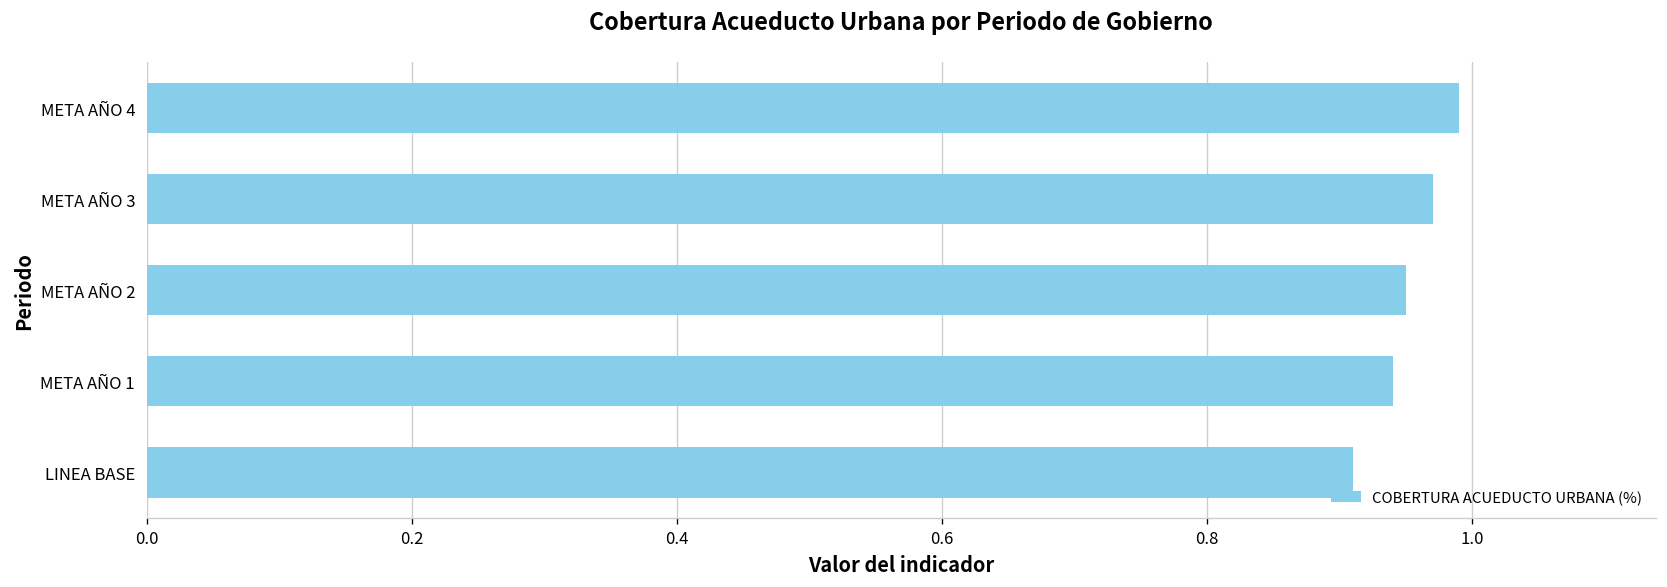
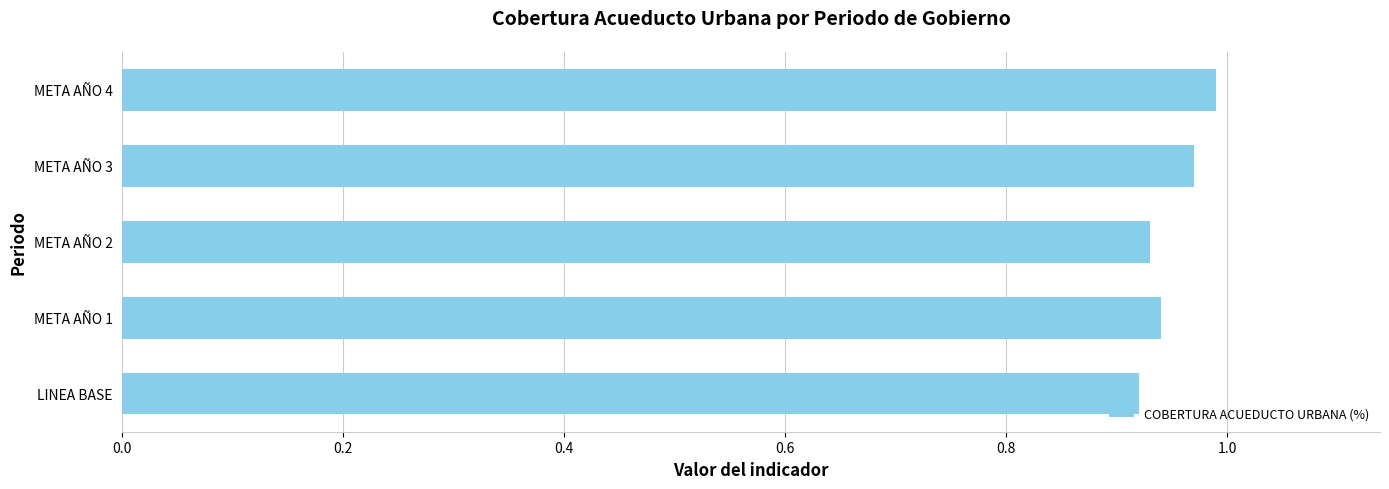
META AÑO 2: 0.95 -> 0.93
LINEA BASE: 0.91 -> 0.92
